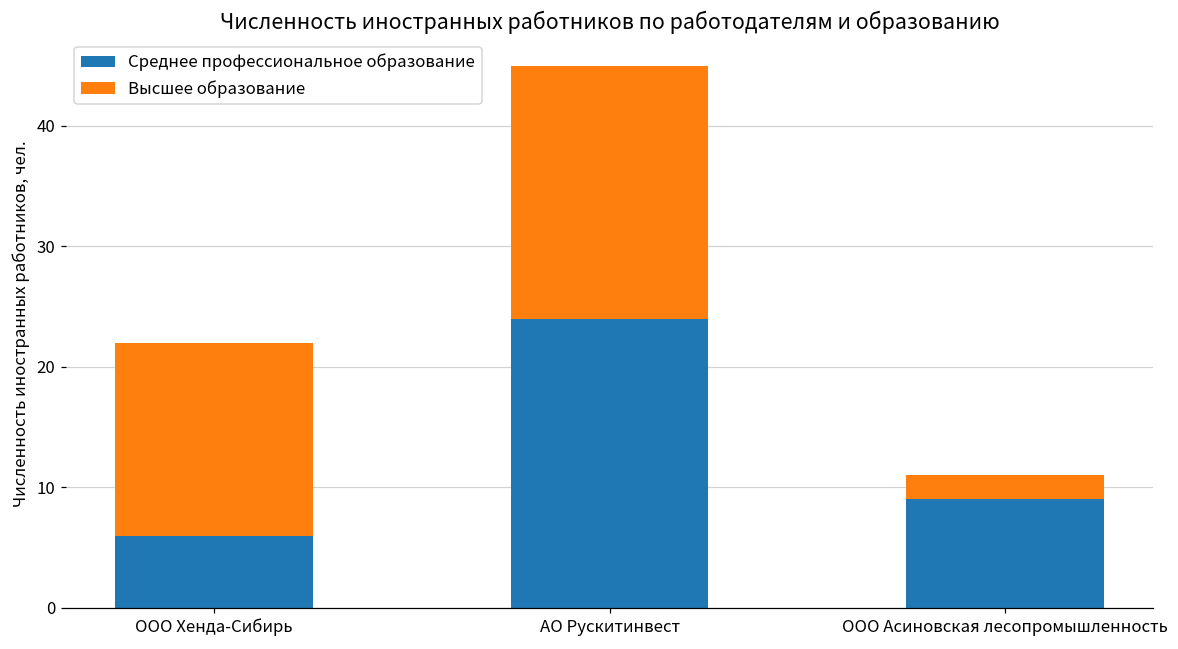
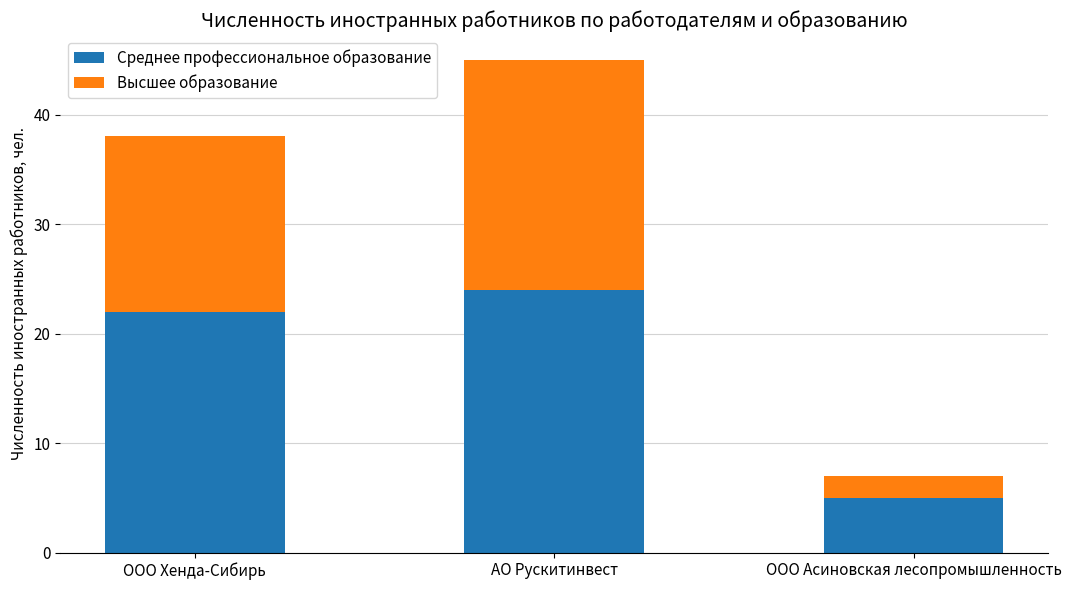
Среднее профессиональное образование, ООО Хенда-Сибирь: 6 -> 22
Среднее профессиональное образование, ООО Асиновская лесопромышленность: 9 -> 5
